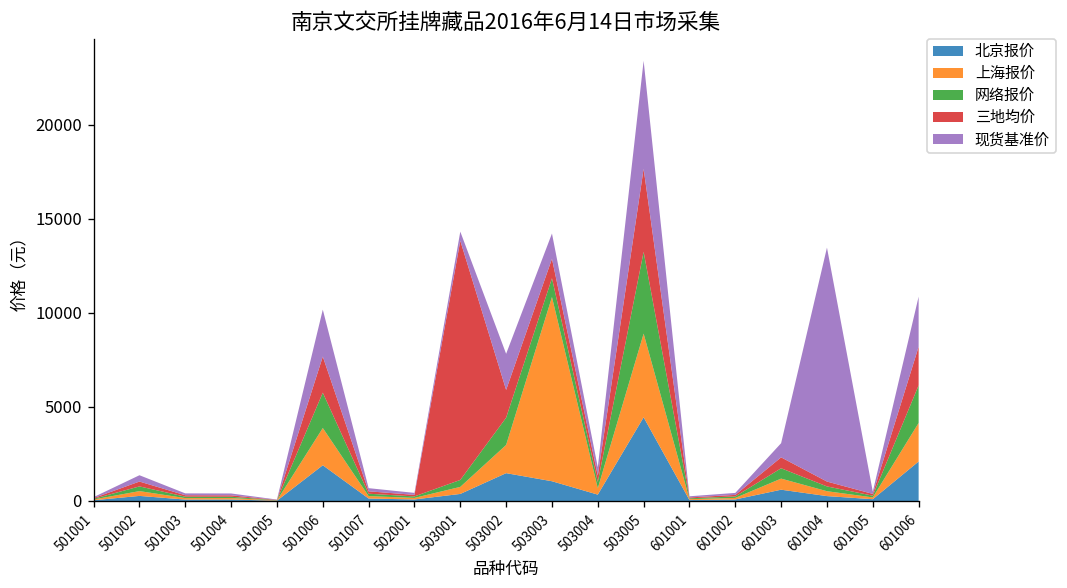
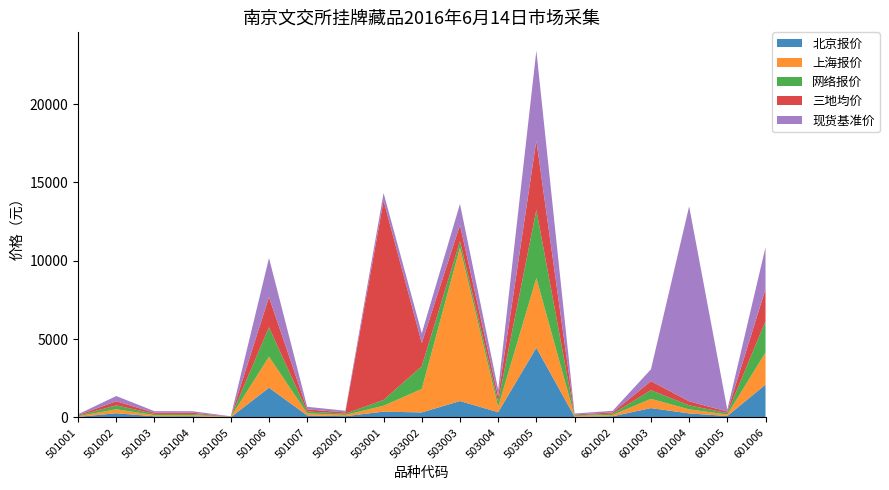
北京报价, 503002: 1500 -> 300
现货基准价, 503002: 1900 -> 600
网络报价, 503003: 1000 -> 400
